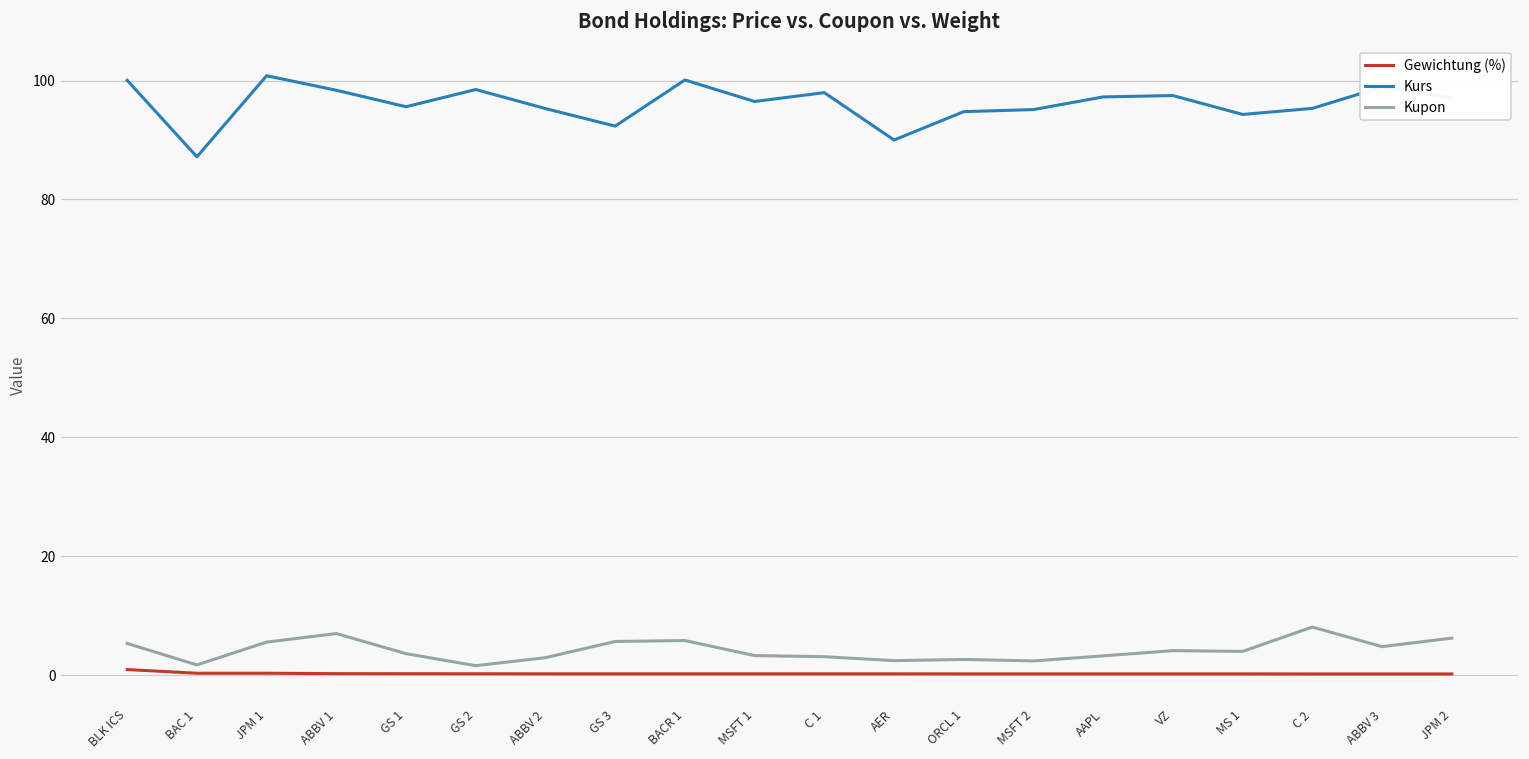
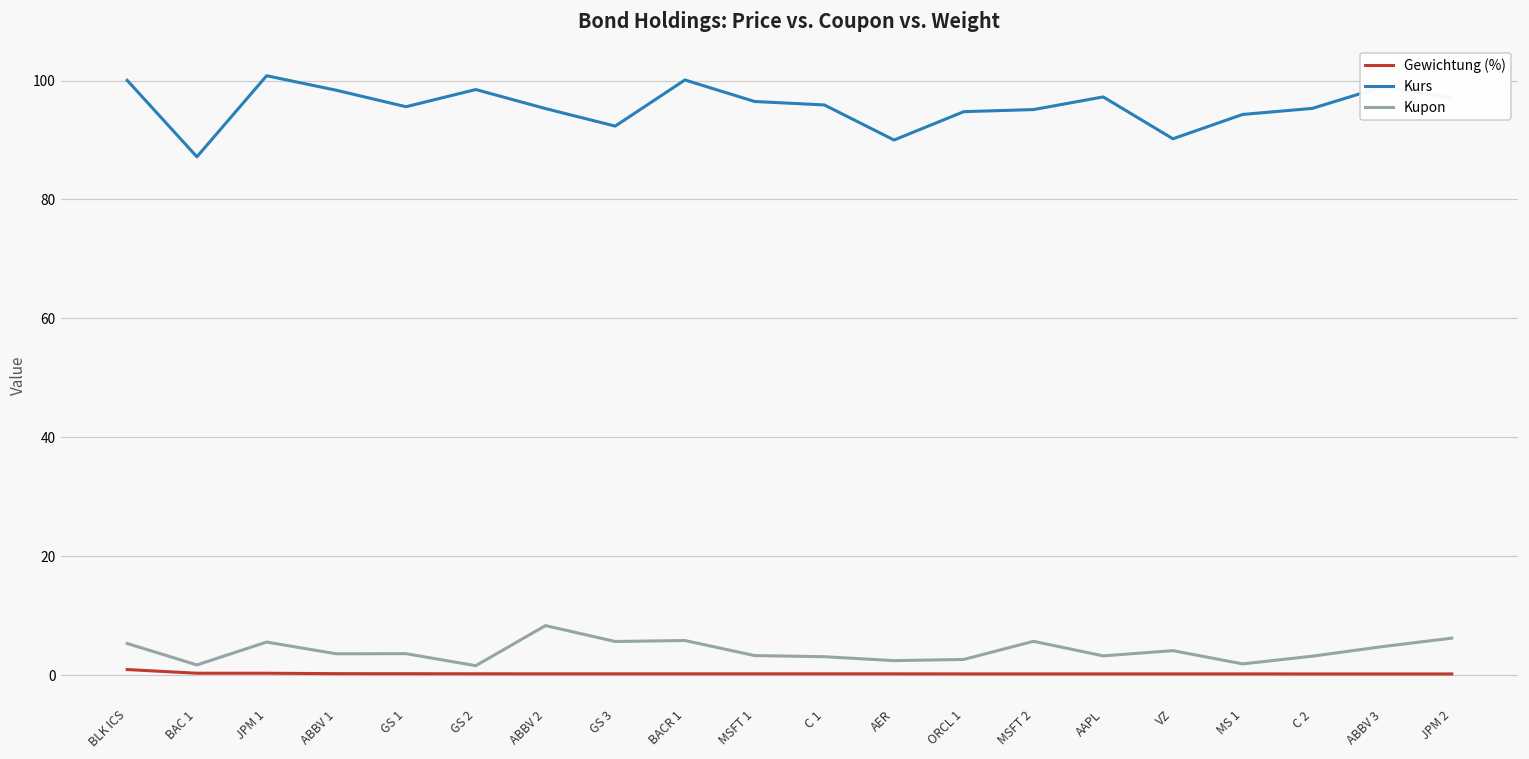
Kupon, ABBV 1: 7 -> 4
Kupon, ABBV 2: 3 -> 8
Kurs, C 1: 98 -> 96
Kupon, MSFT 2: 2 -> 6
Kurs, VZ: 97 -> 90
Kupon, MS 1: 4 -> 2
Kupon, C 2: 8 -> 3
